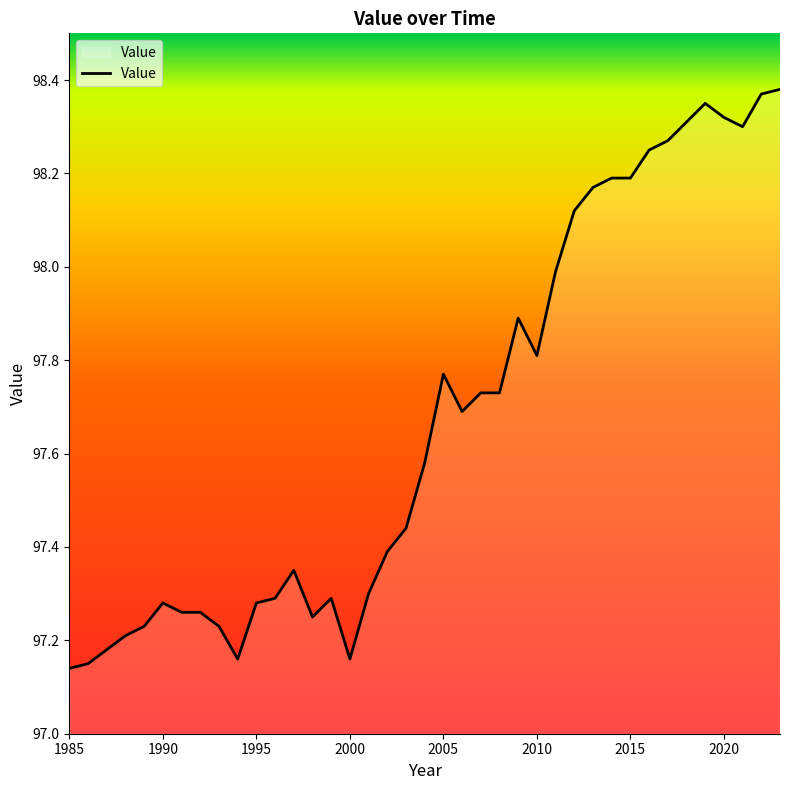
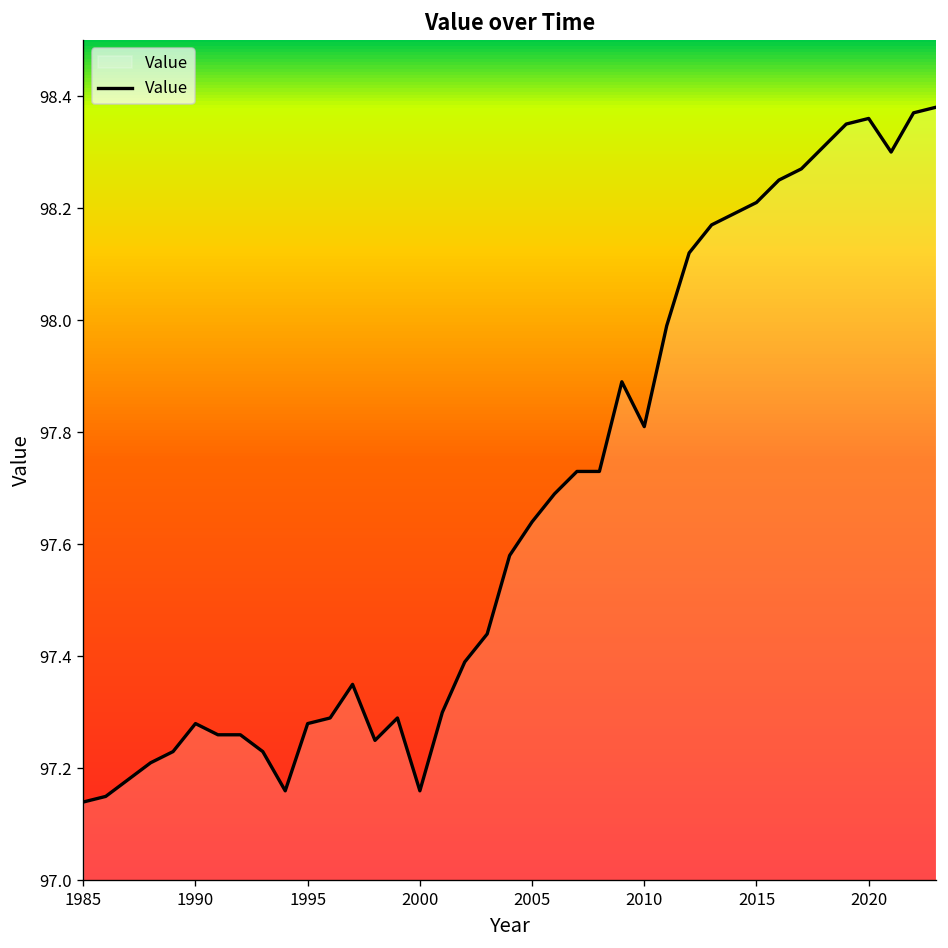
2005: 97.77 -> 97.64
2015: 98.19 -> 98.21
2020: 98.32 -> 98.36
